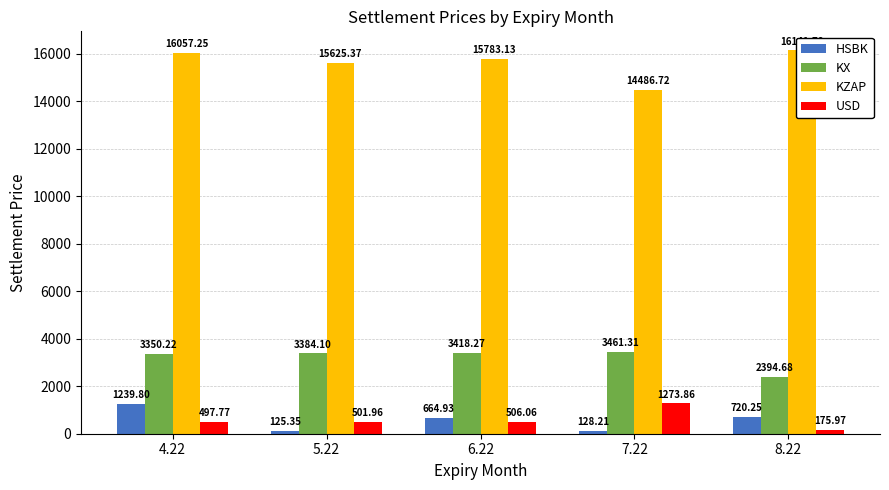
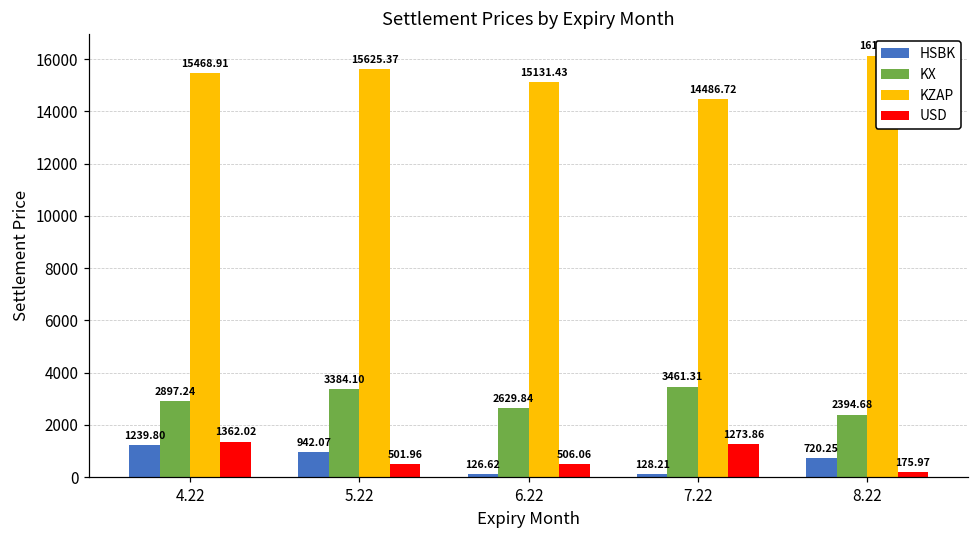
KX, 4.22: 3350.22 -> 2897.24
KZAP, 4.22: 16057.25 -> 15468.91
USD, 4.22: 497.77 -> 1362.02
HSBK, 5.22: 125.35 -> 942.07
HSBK, 6.22: 664.93 -> 126.62
KX, 6.22: 3418.27 -> 2629.84
KZAP, 6.22: 15783.13 -> 15131.43
